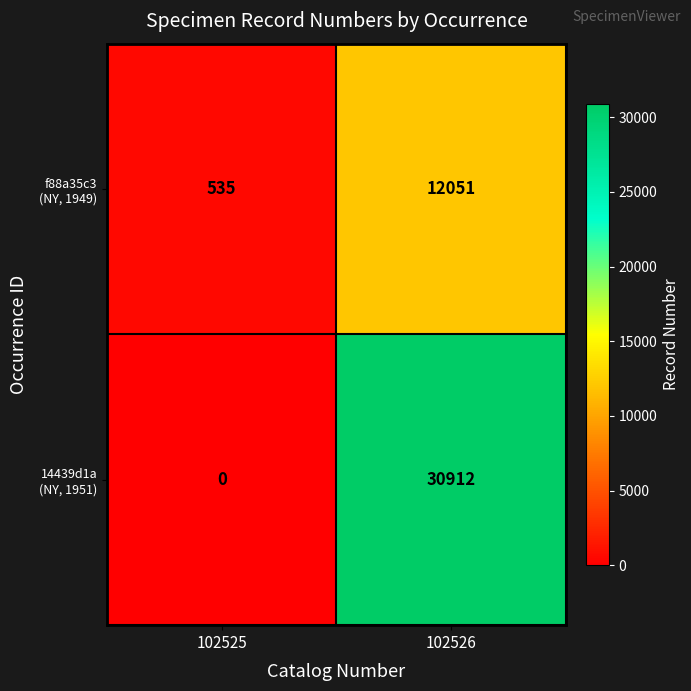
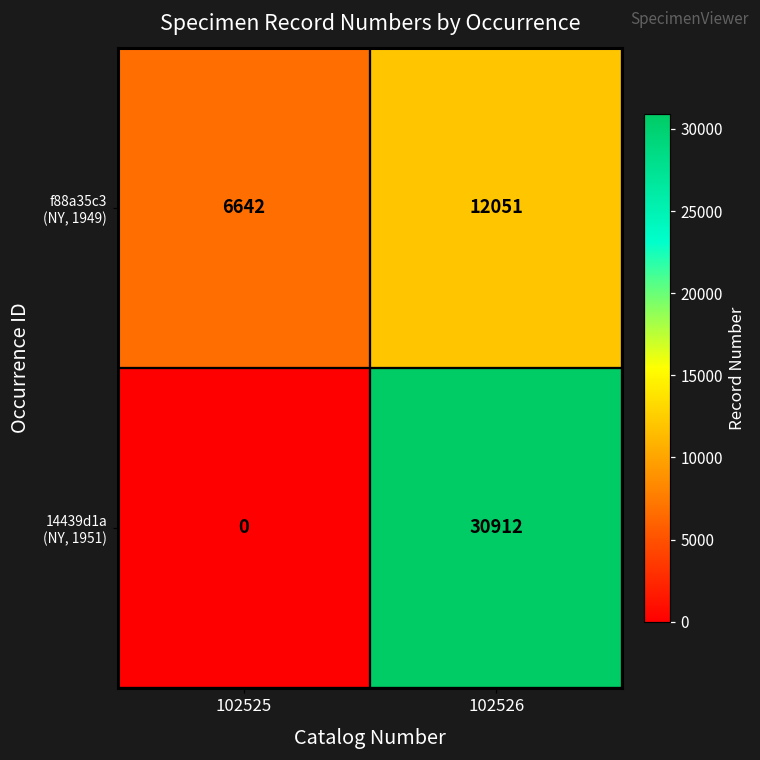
f88a35c3 (NY, 1949), 102525: 535 -> 6642
